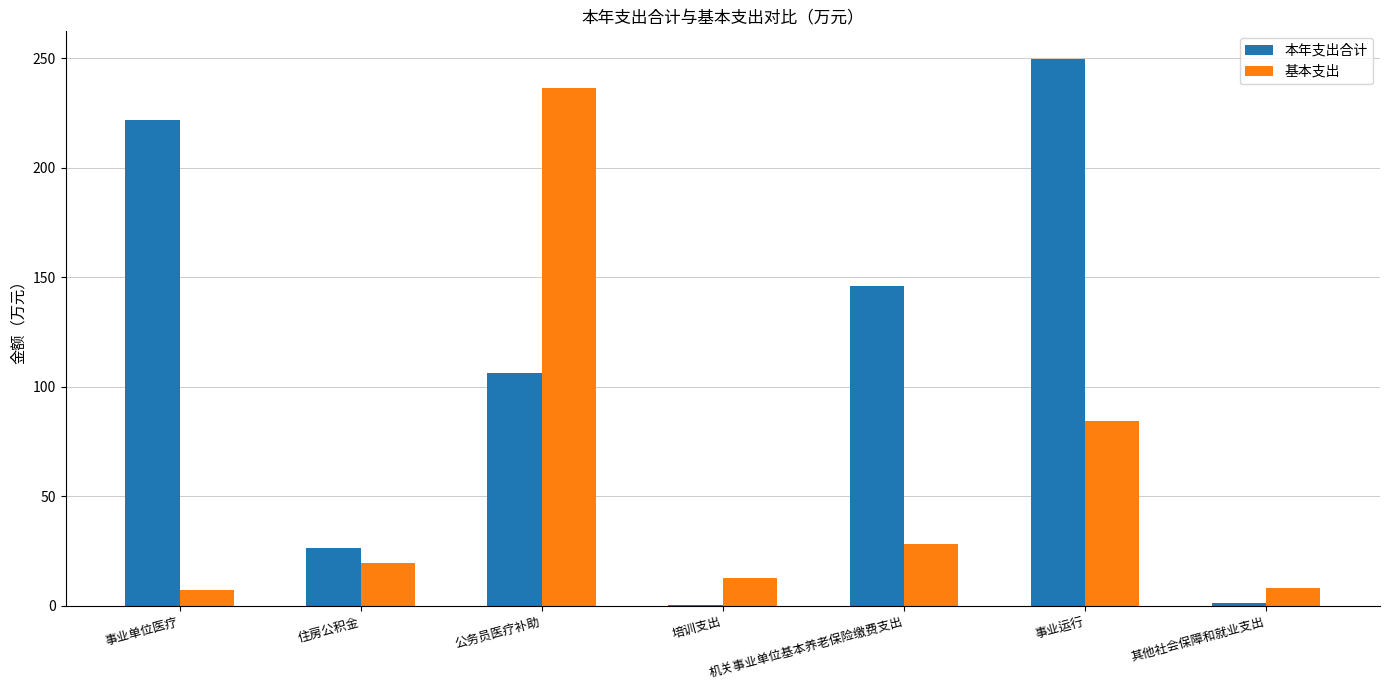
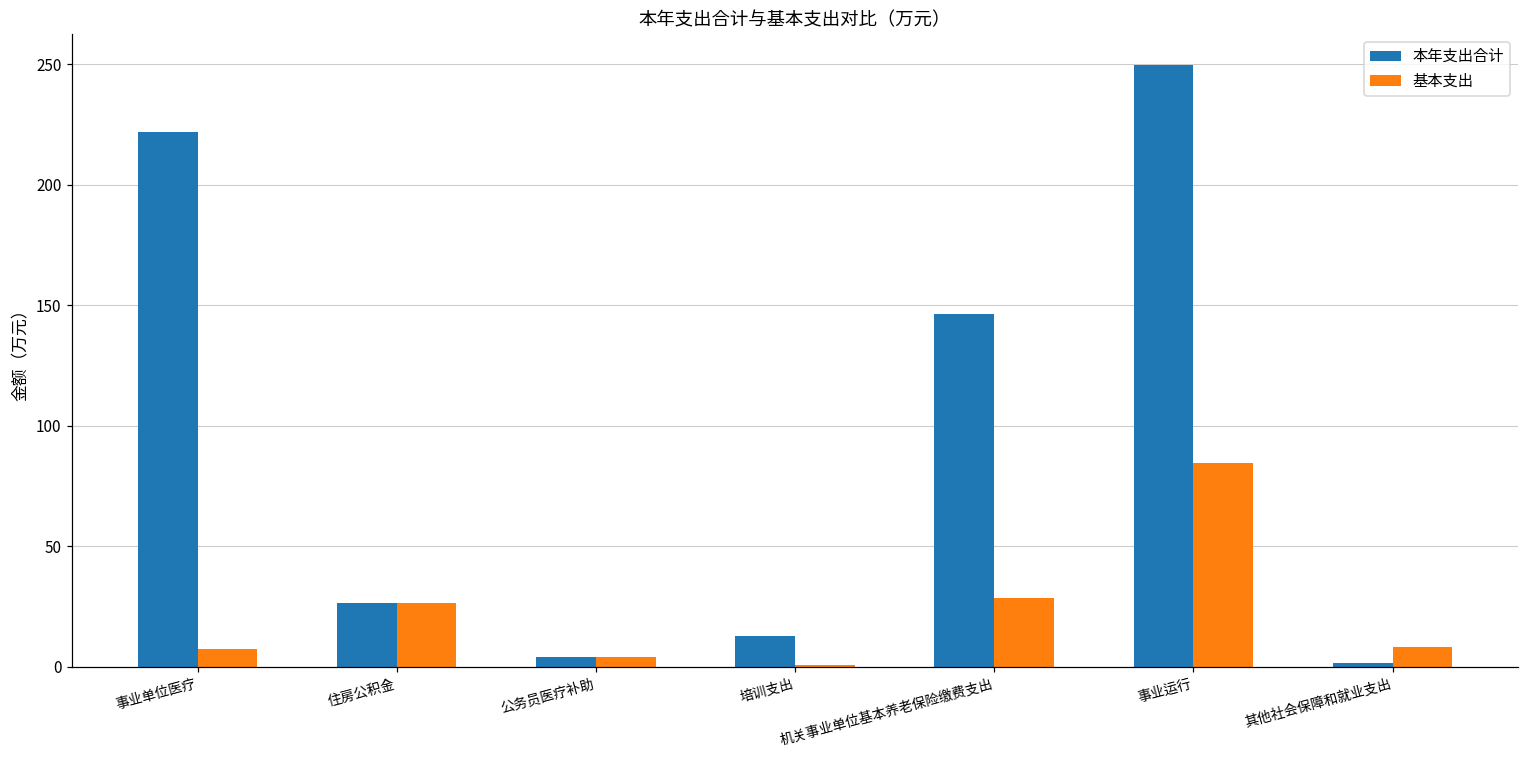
基本支出, 住房公积金: 20 -> 26
本年支出合计, 公务员医疗补助: 106 -> 4
基本支出, 公务员医疗补助: 237 -> 4
本年支出合计, 培训支出: 0 -> 13
基本支出, 培训支出: 13 -> 0
